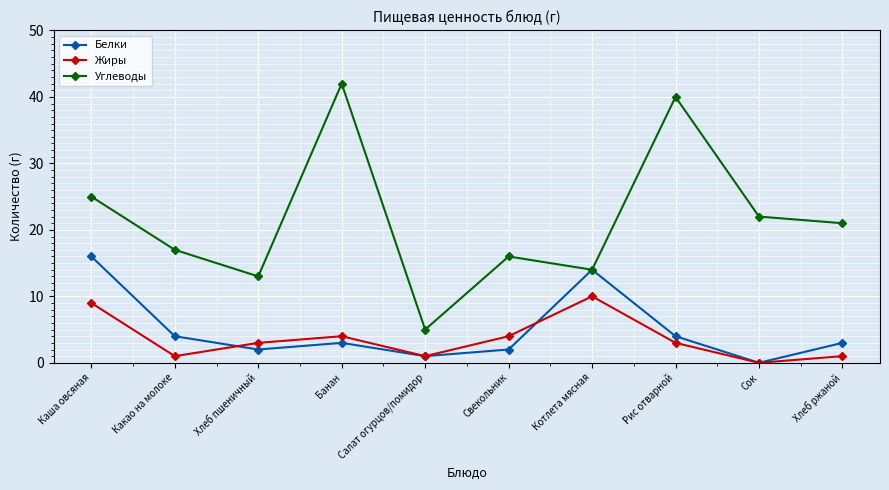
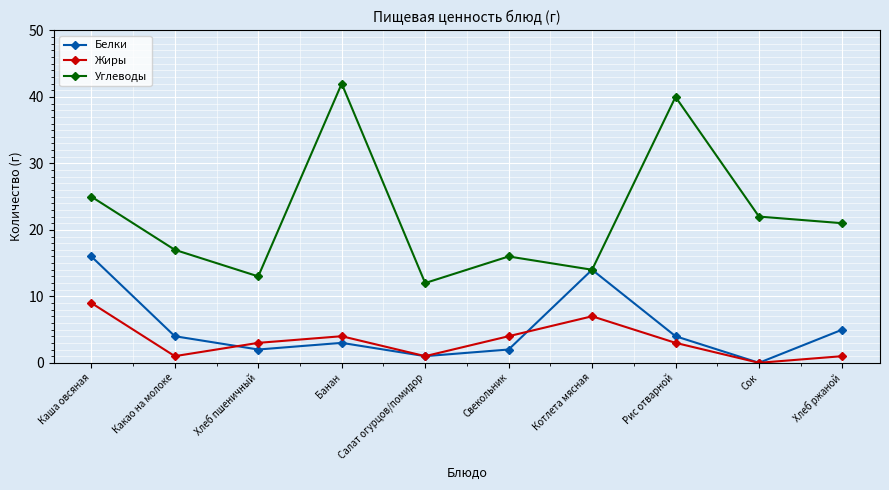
Углеводы, Салат огурцов/помидор: 5 -> 12
Жиры, Котлета мясная: 10 -> 7
Белки, Хлеб ржаной: 3 -> 5
